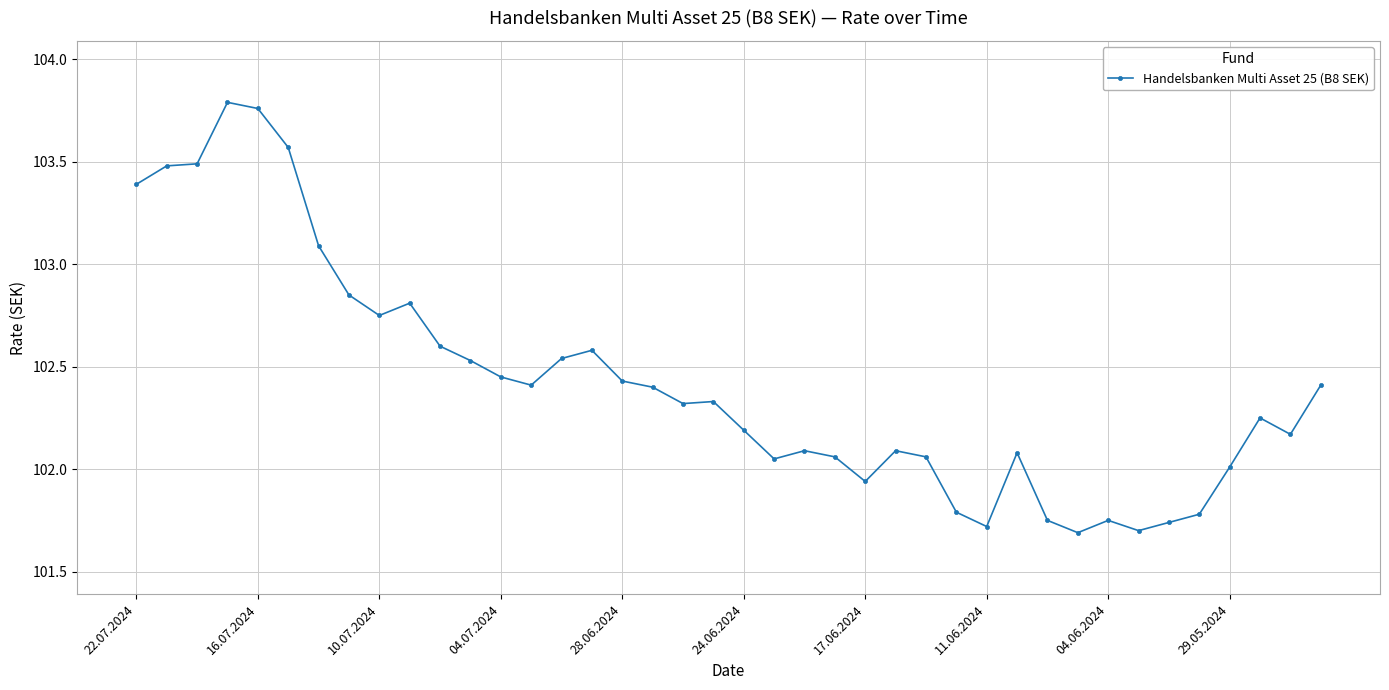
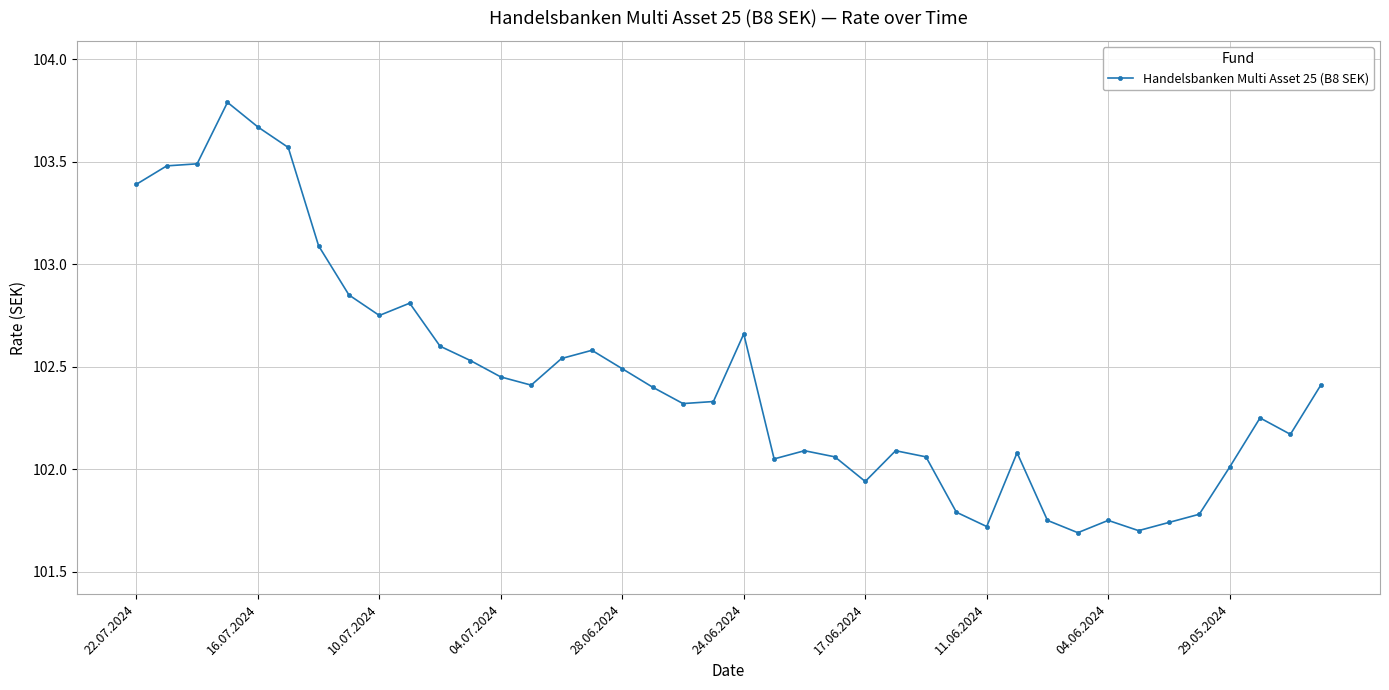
16.07.2024: 103.76 -> 103.67
28.06.2024: 102.43 -> 102.49
24.06.2024: 102.19 -> 102.66
